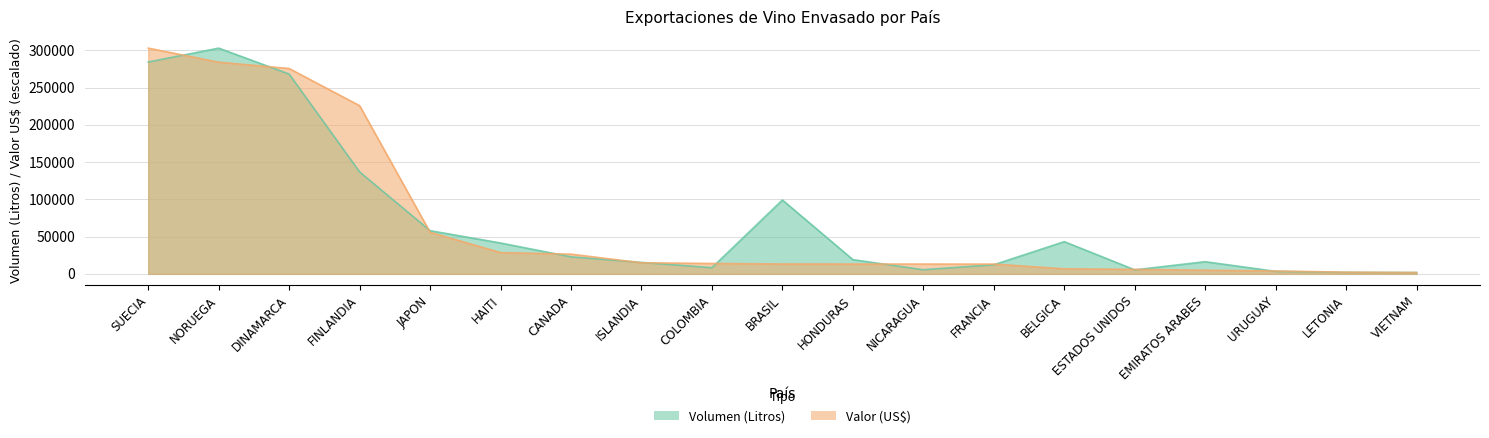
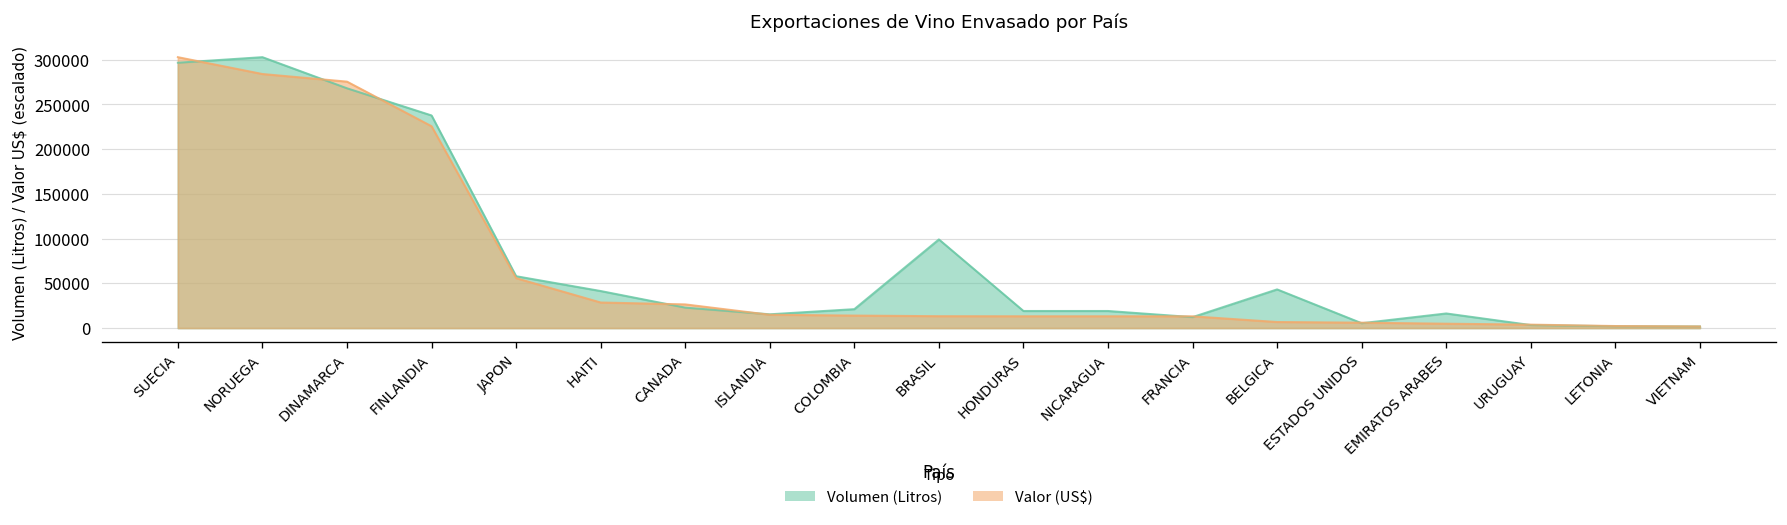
Volumen (Litros), SUECIA: 280000 -> 300000
Volumen (Litros), FINLANDIA: 140000 -> 240000
Volumen (Litros), COLOMBIA: 10000 -> 20000
Volumen (Litros), NICARAGUA: 10000 -> 20000
